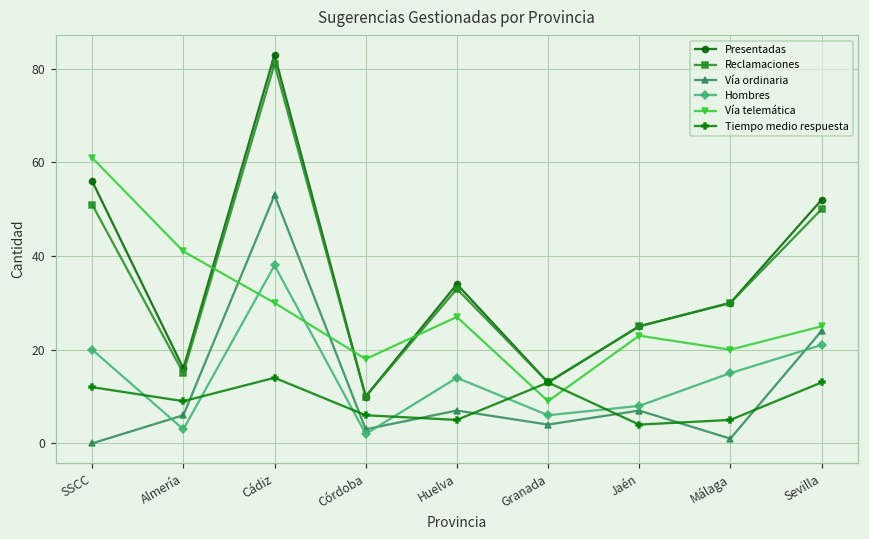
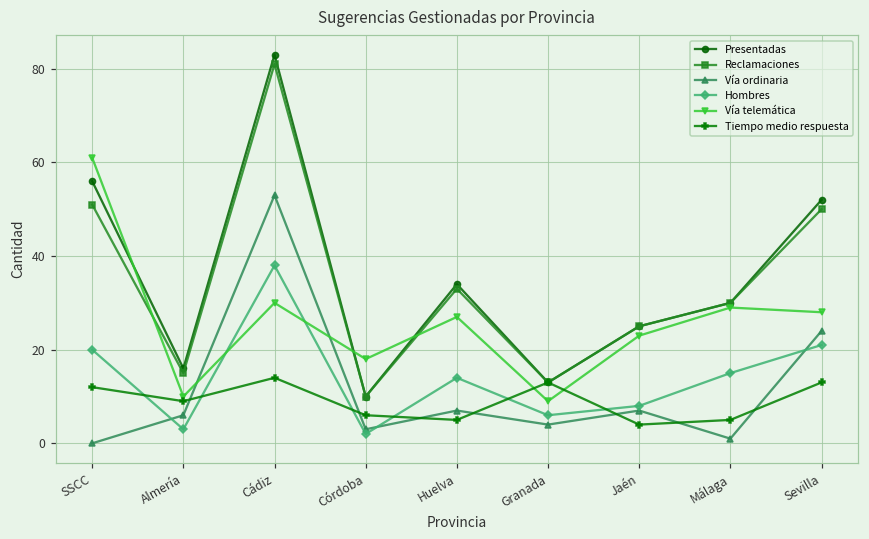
Vía telemática, Almería: 41 -> 10
Vía telemática, Málaga: 20 -> 29
Vía telemática, Sevilla: 25 -> 28
